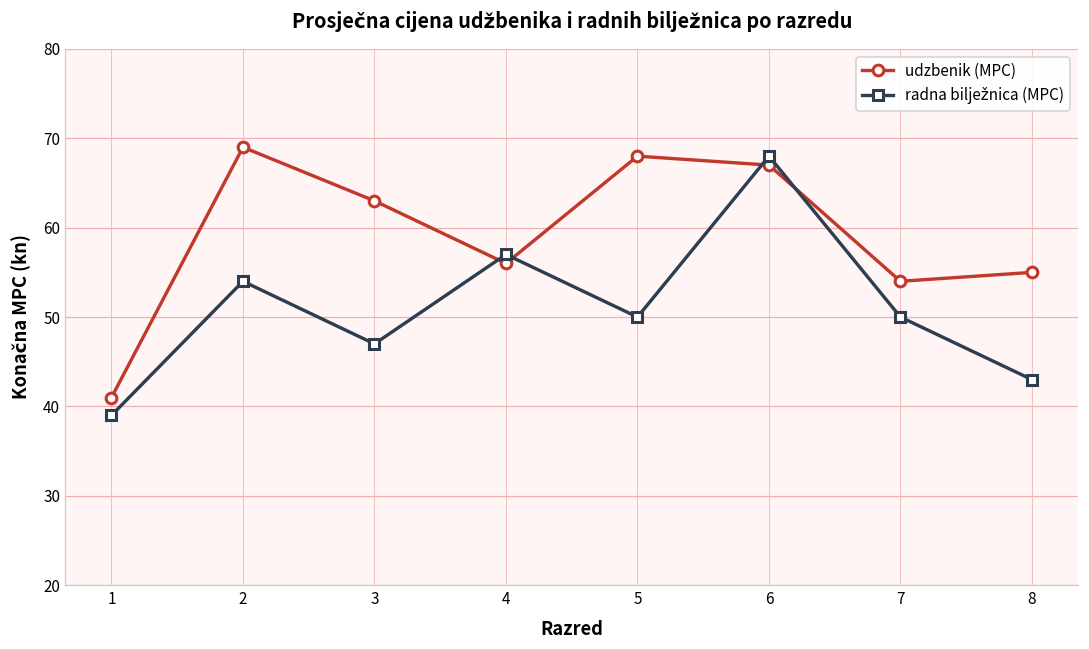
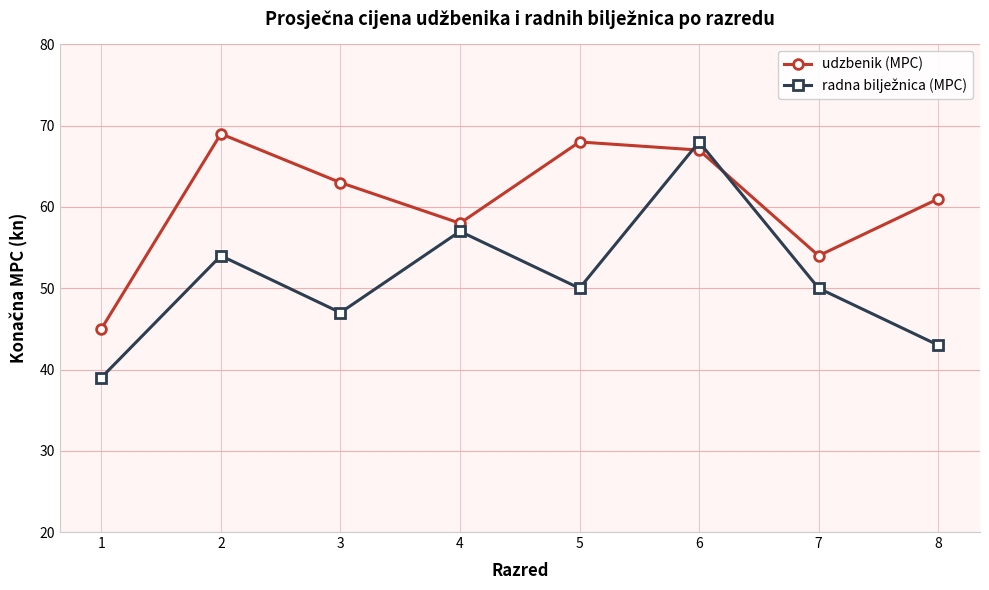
udzbenik (MPC), 1: 41 -> 45
udzbenik (MPC), 4: 56 -> 58
udzbenik (MPC), 8: 55 -> 61
